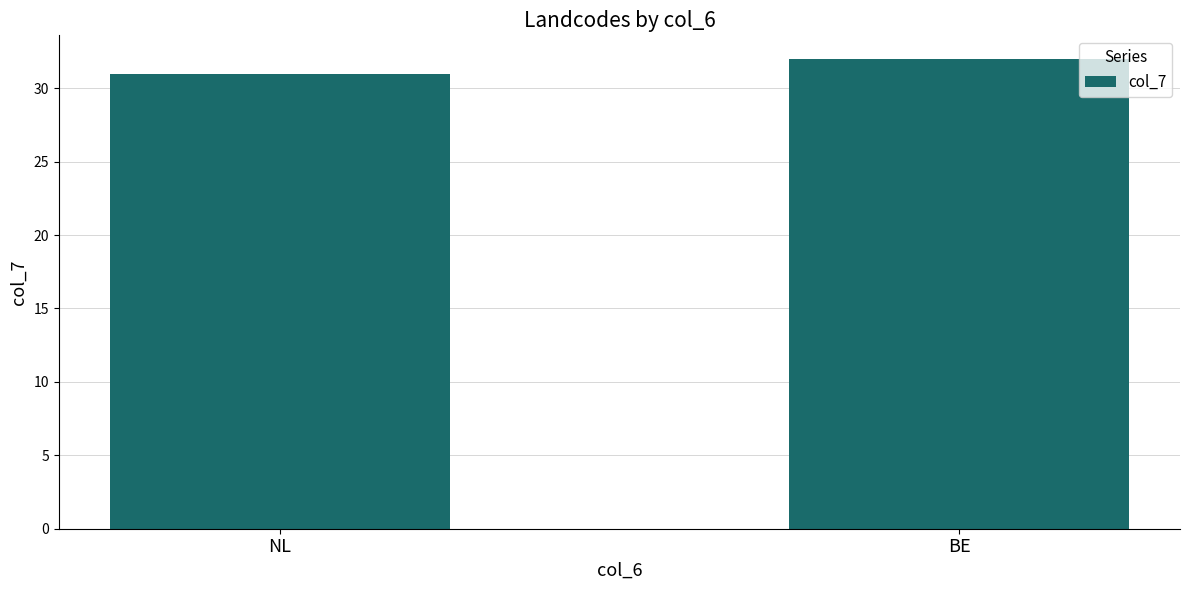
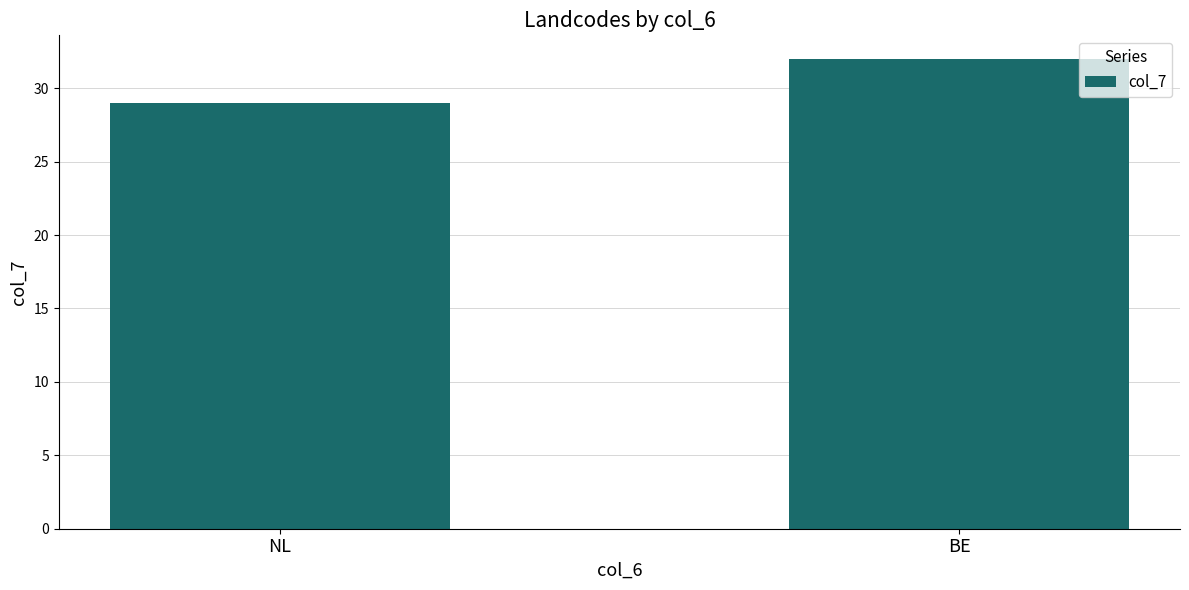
NL: 31 -> 29
